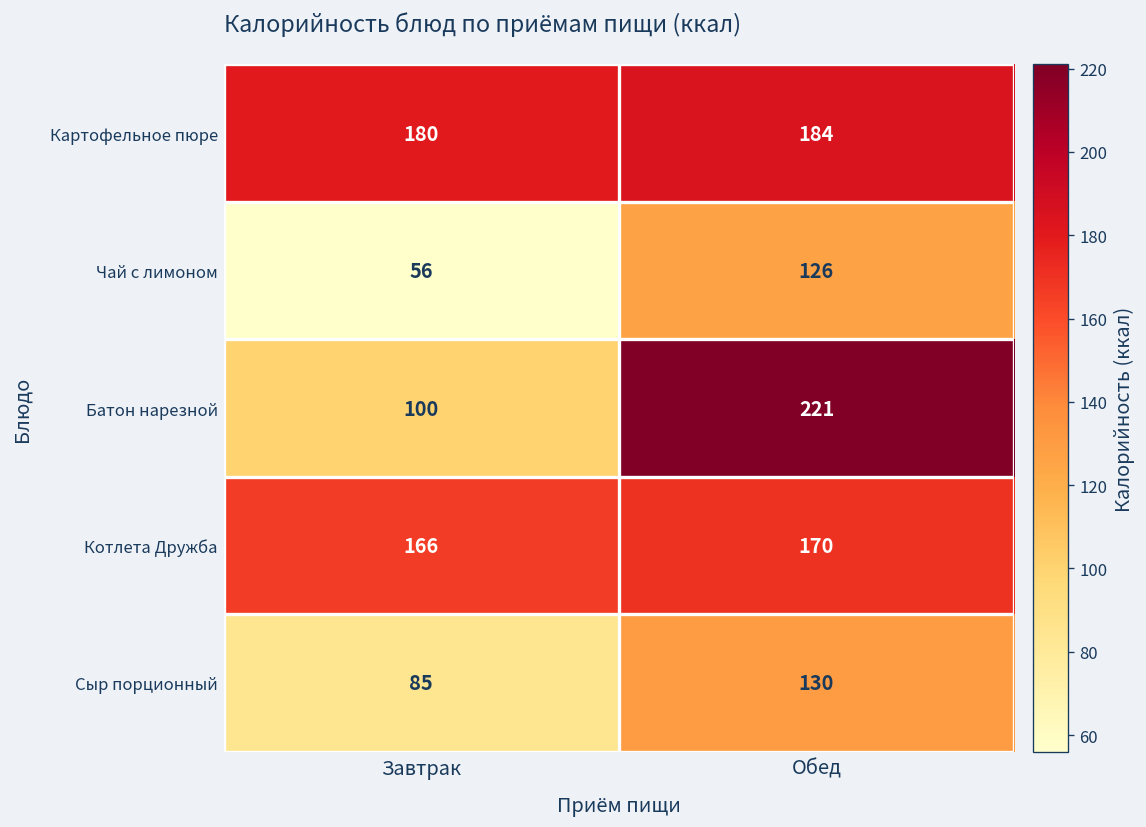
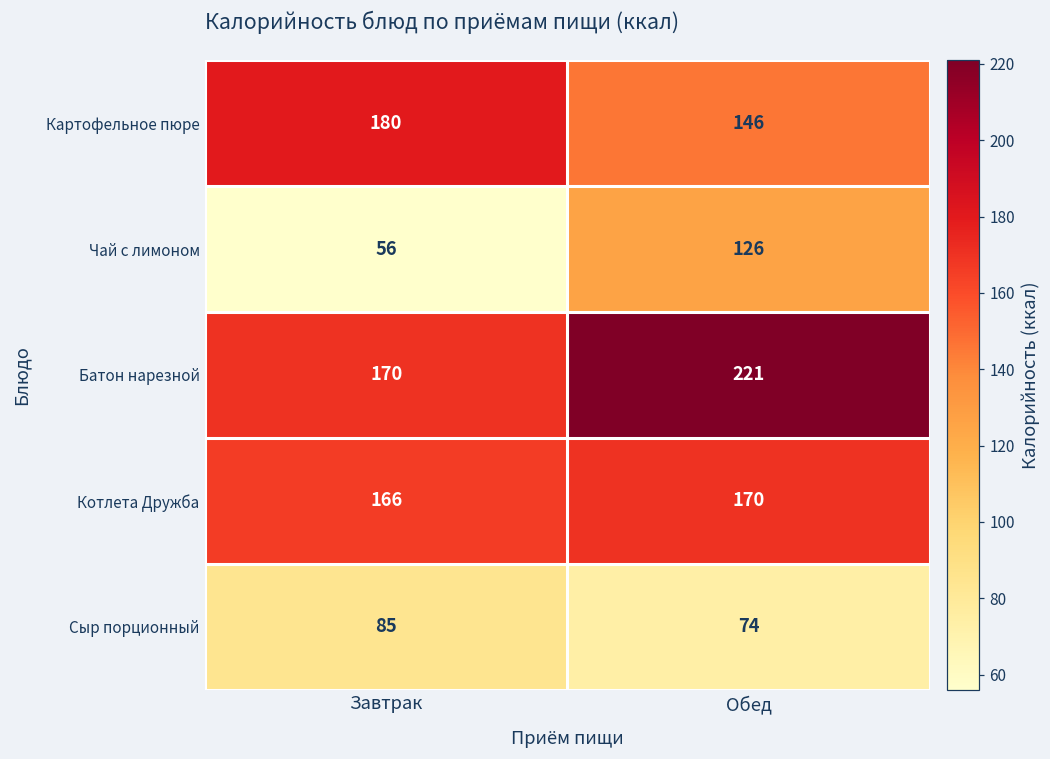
Картофельное пюре, Обед: 184 -> 146
Батон нарезной, Завтрак: 100 -> 170
Сыр порционный, Обед: 130 -> 74
